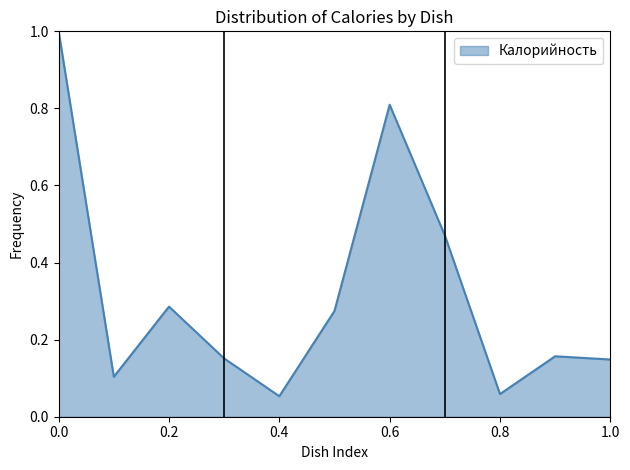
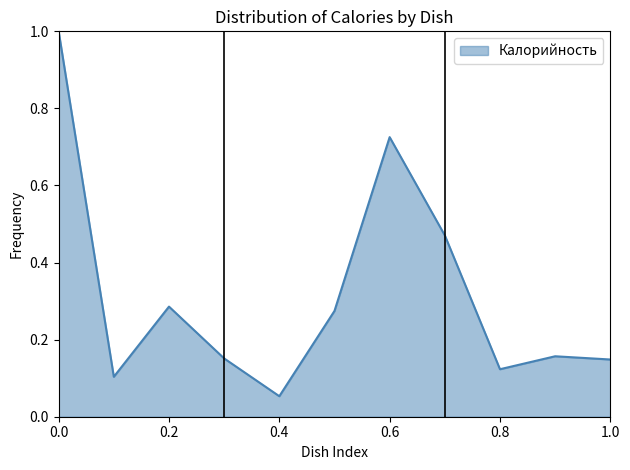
0.6: 0.81 -> 0.73
0.8: 0.06 -> 0.12
